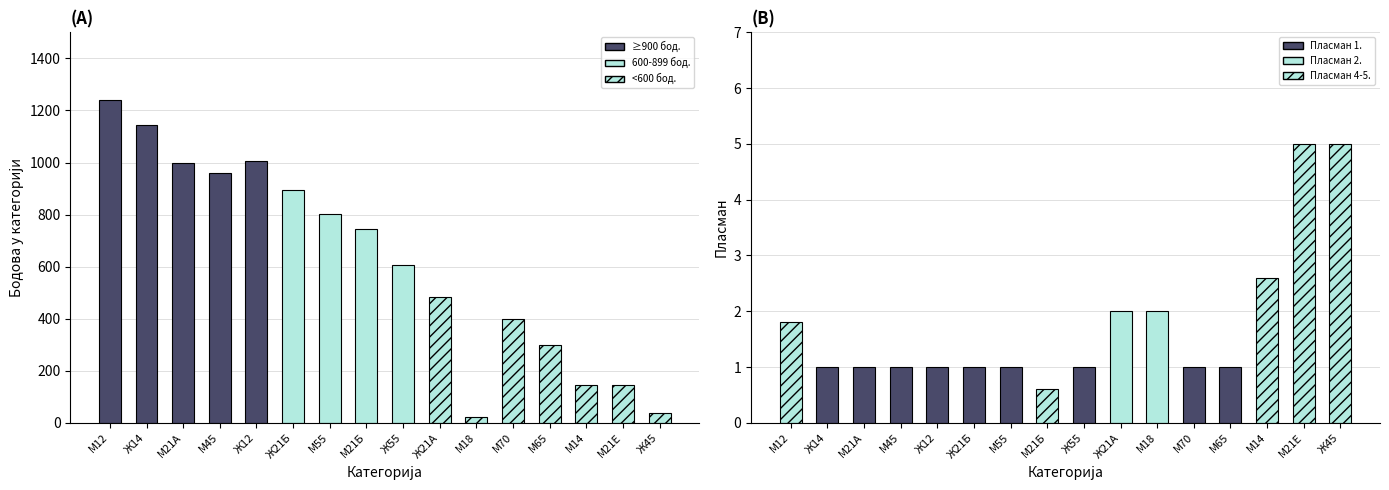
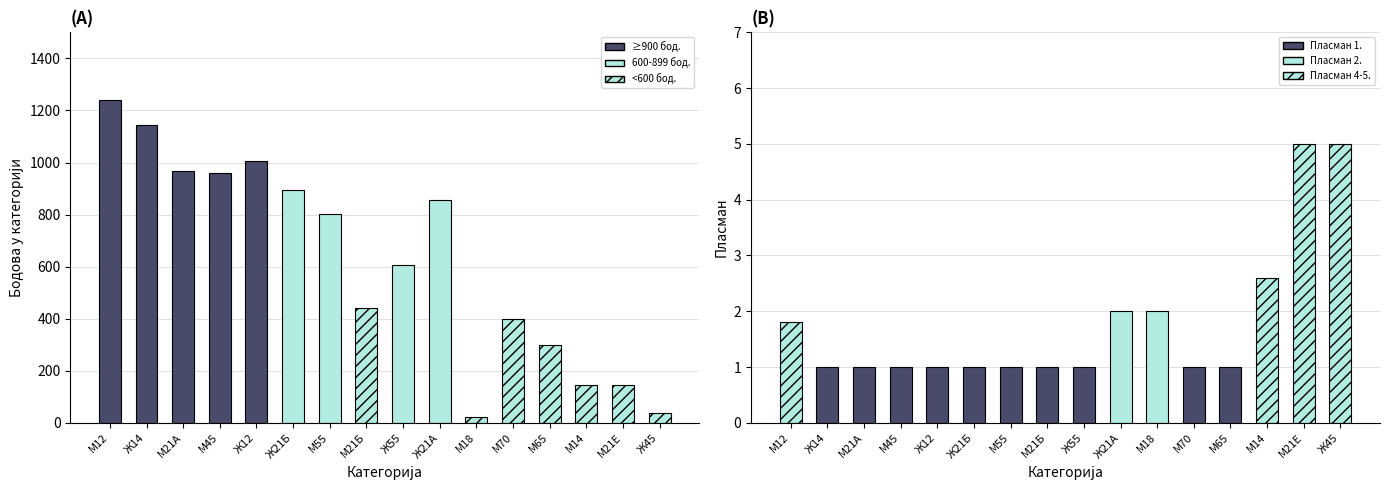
(A), М21А: 1000 -> 970
(A), М21Б: 750 -> 440
(A), Ж21А: 480 -> 860
(B), М21Б: 0.6 -> 1.0
